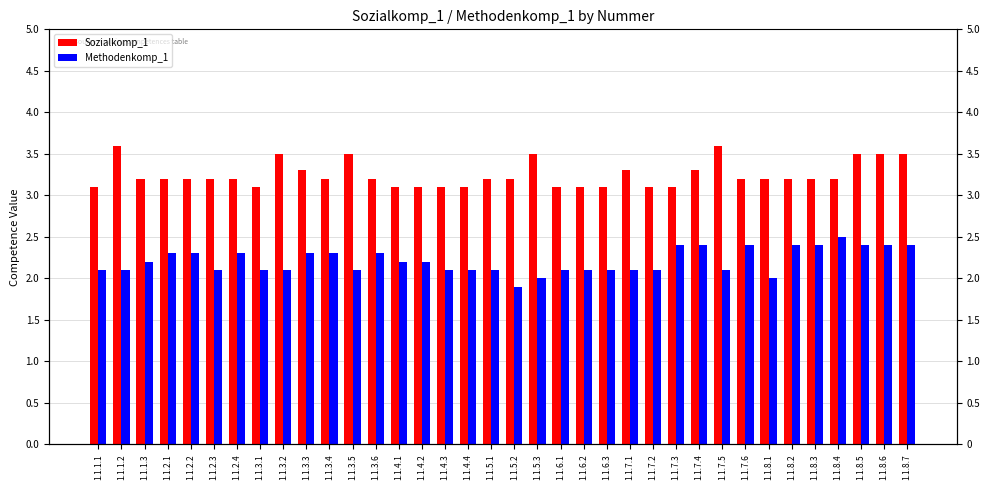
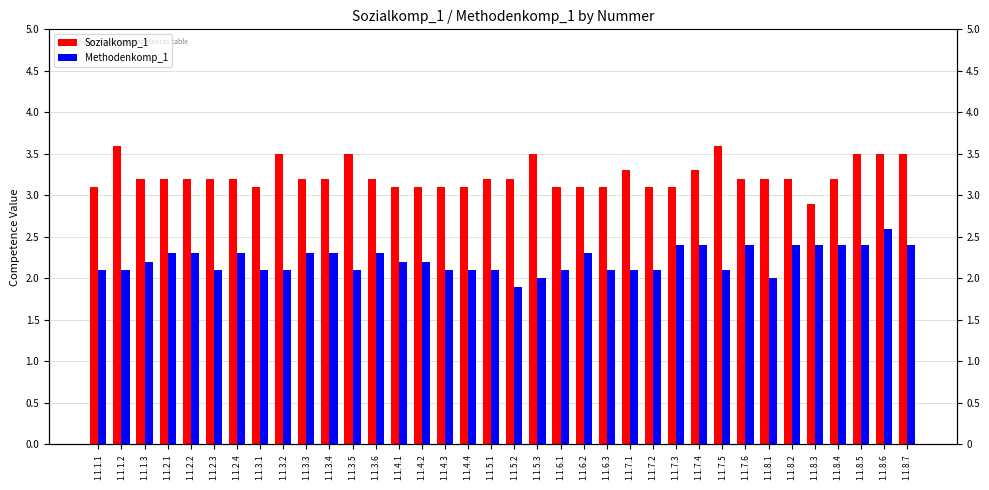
Sozialkomp_1, 1.1.3.3: 3.3 -> 3.2
Methodenkomp_1, 1.1.6.2: 2.1 -> 2.3
Sozialkomp_1, 1.1.8.3: 3.2 -> 2.9
Methodenkomp_1, 1.1.8.4: 2.5 -> 2.4
Methodenkomp_1, 1.1.8.6: 2.4 -> 2.6
